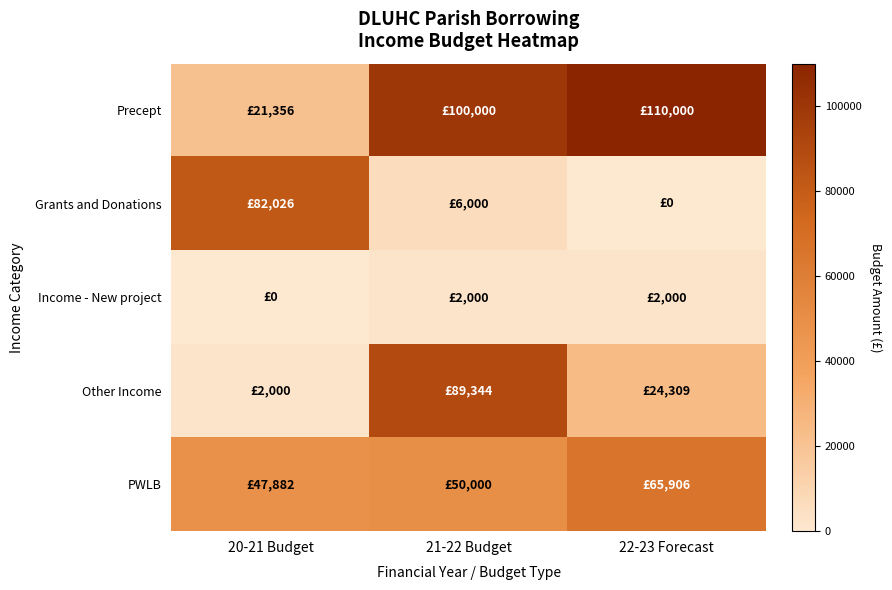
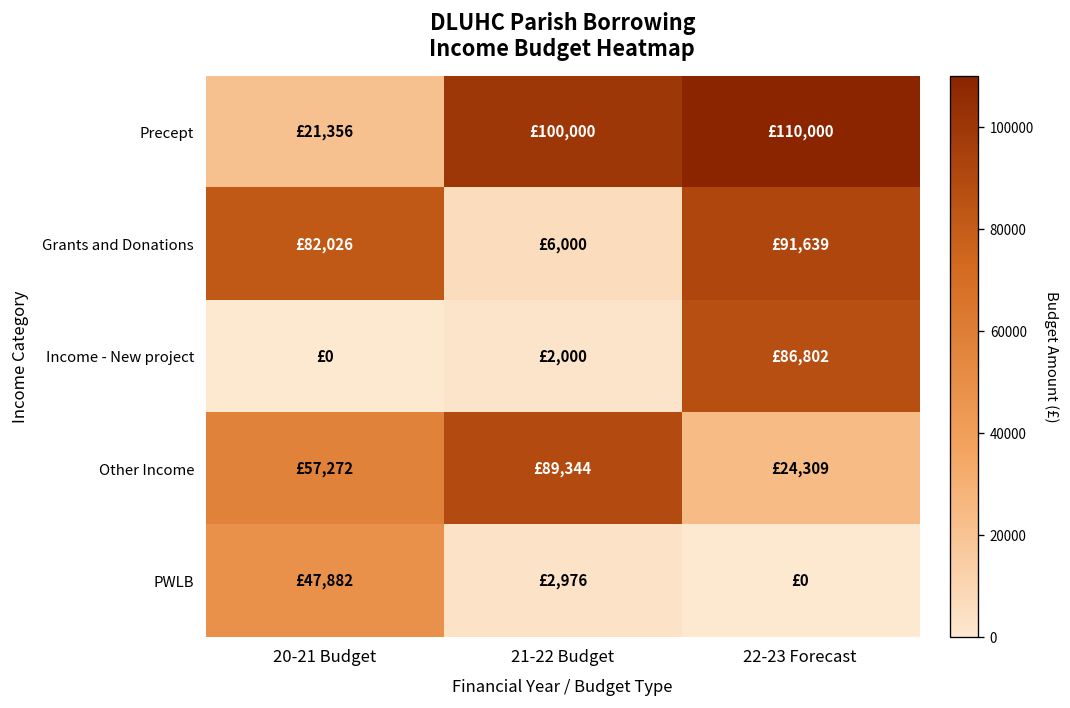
Grants and Donations, 22-23 Forecast: £0 -> £91,639
Income - New project, 22-23 Forecast: £2,000 -> £86,802
Other Income, 20-21 Budget: £2,000 -> £57,272
PWLB, 21-22 Budget: £50,000 -> £2,976
PWLB, 22-23 Forecast: £65,906 -> £0
